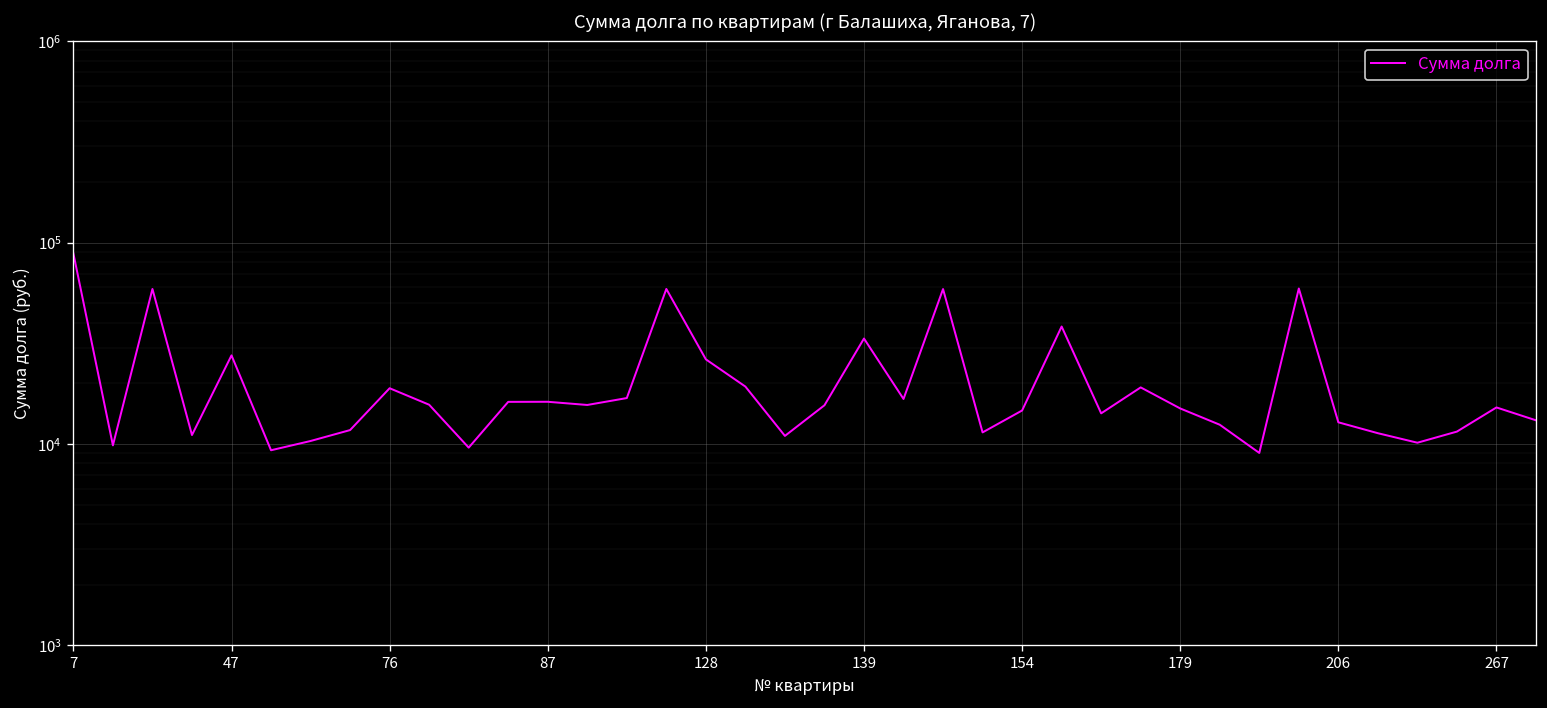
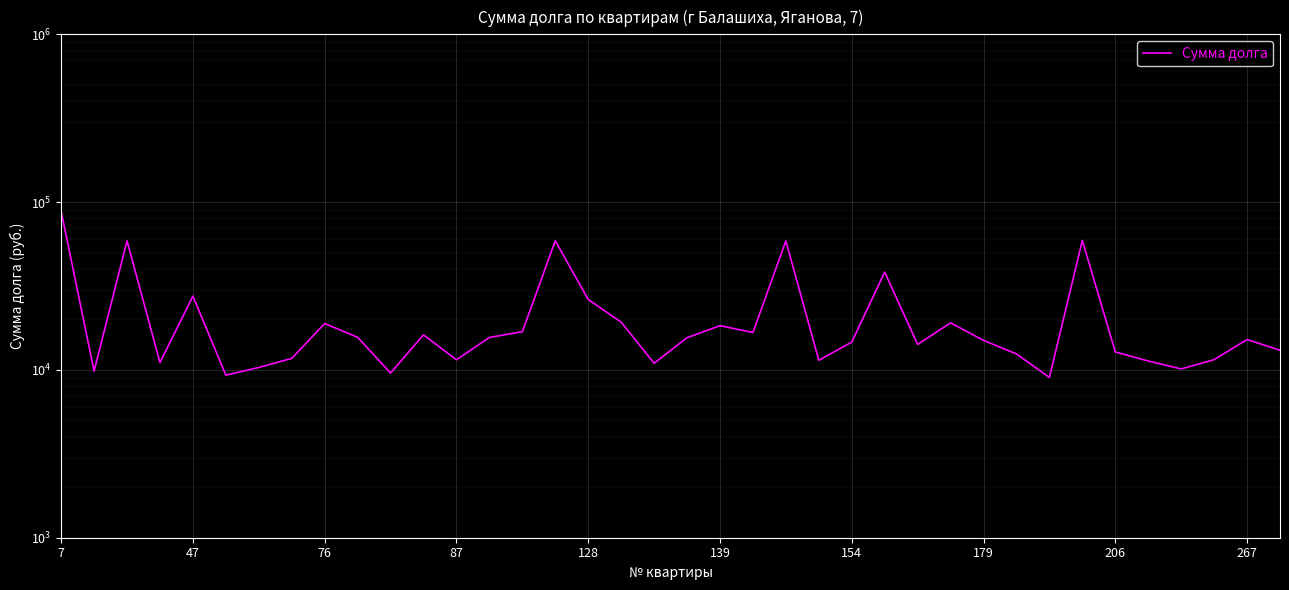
87: 16000 -> 11000
139: 33000 -> 18000
